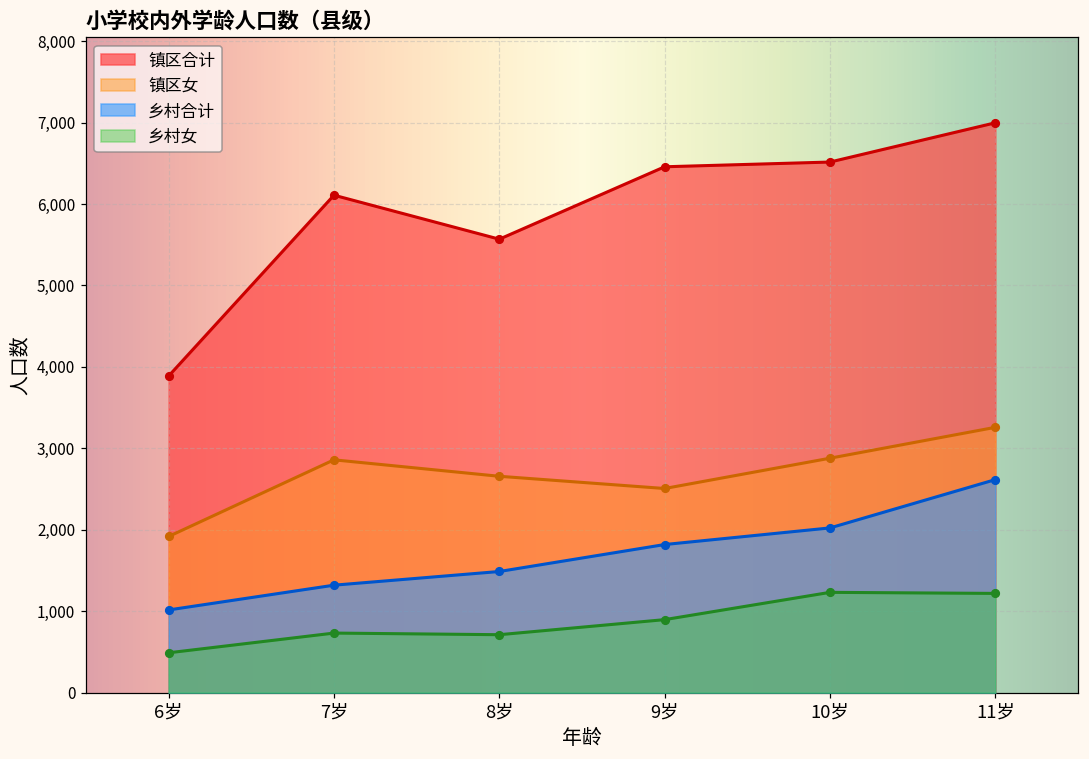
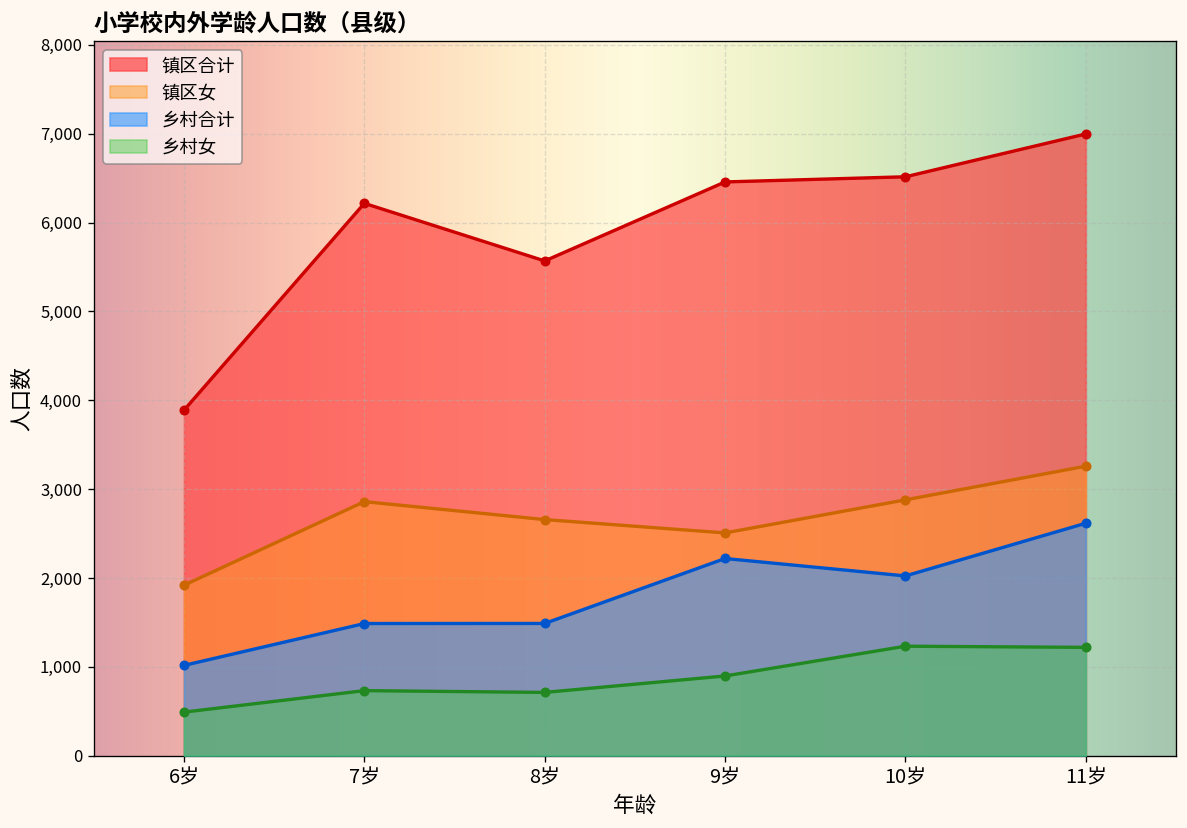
镇区合计, 7岁: 6,100 -> 6,200
乡村合计, 7岁: 1,300 -> 1,500
乡村合计, 9岁: 1,800 -> 2,200
